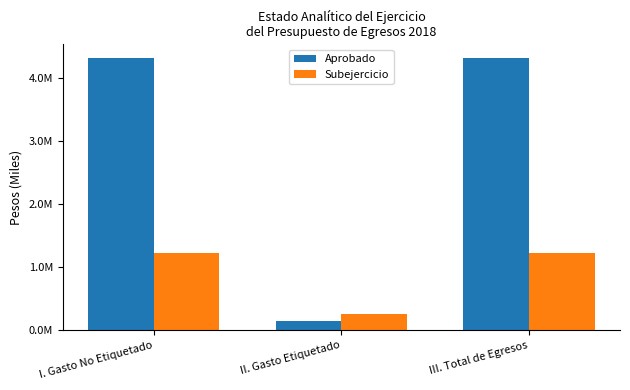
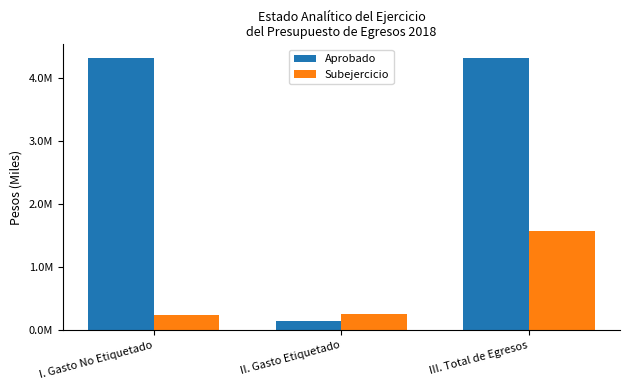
Subejercicio, I. Gasto No Etiquetado: 1200000 -> 200000
Subejercicio, III. Total de Egresos: 1200000 -> 1600000
